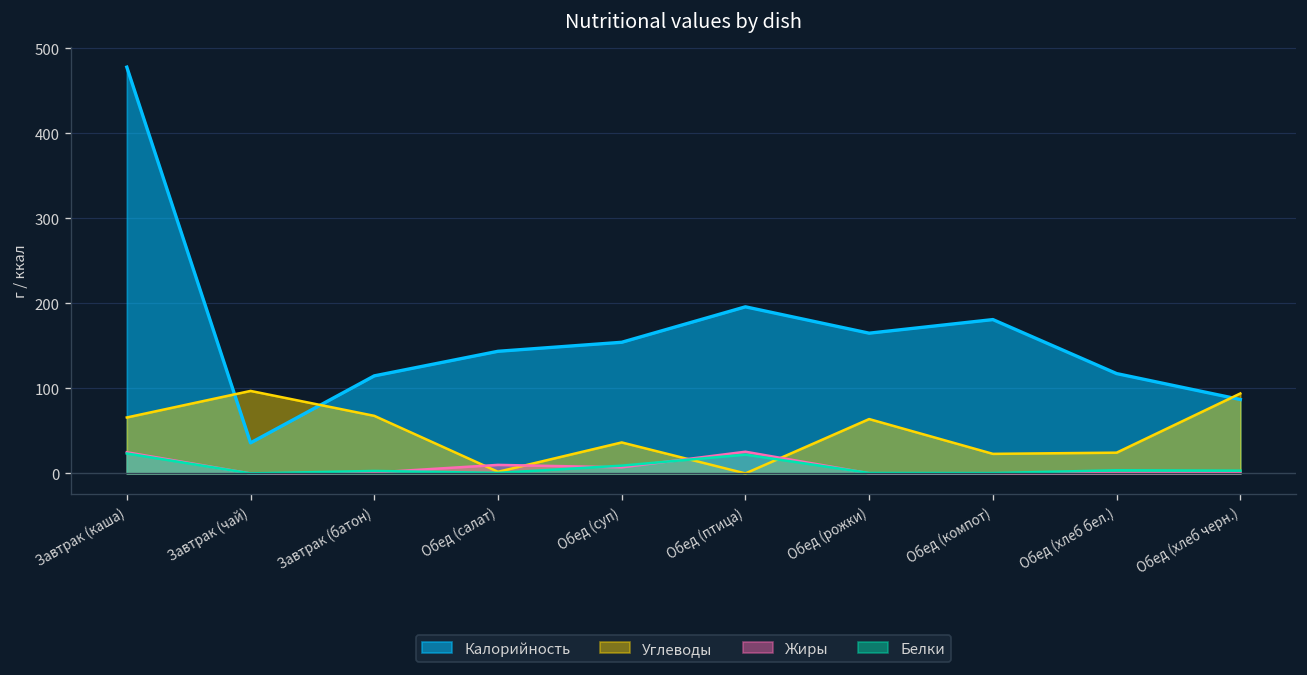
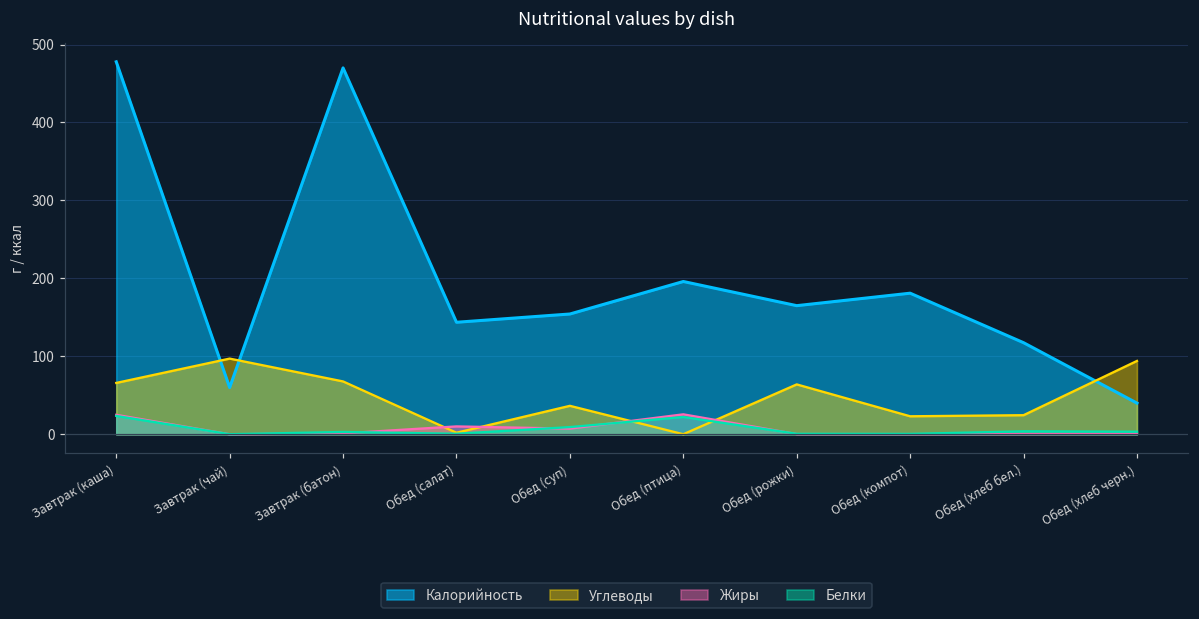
Калорийность, Завтрак (чай): 40 -> 60
Калорийность, Завтрак (батон): 110 -> 470
Калорийность, Обед (хлеб черн.): 90 -> 40
